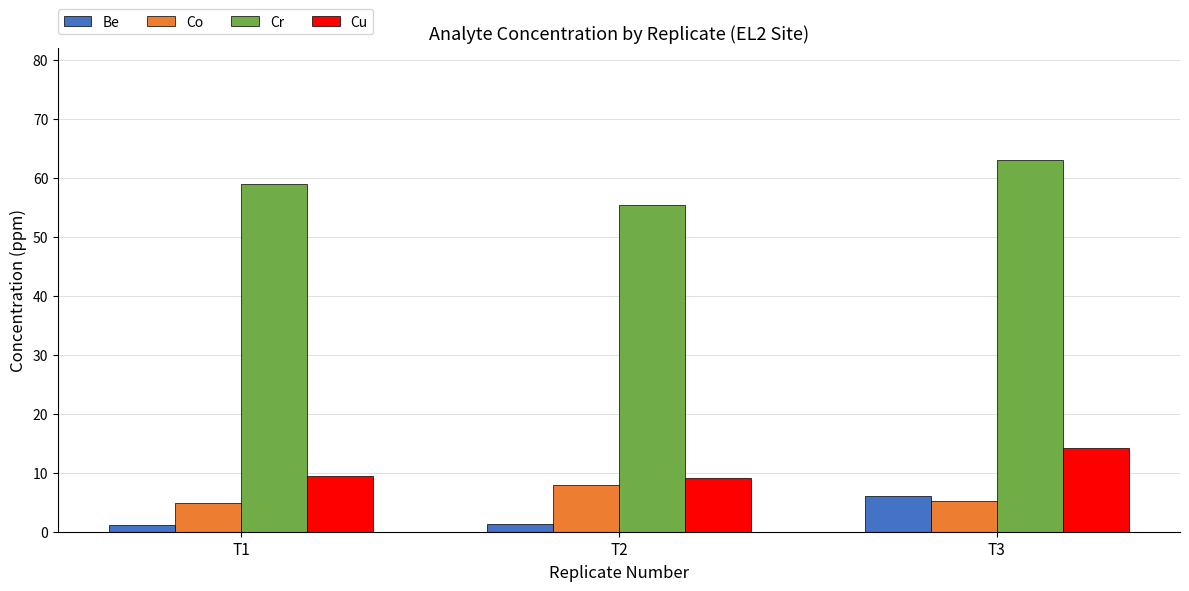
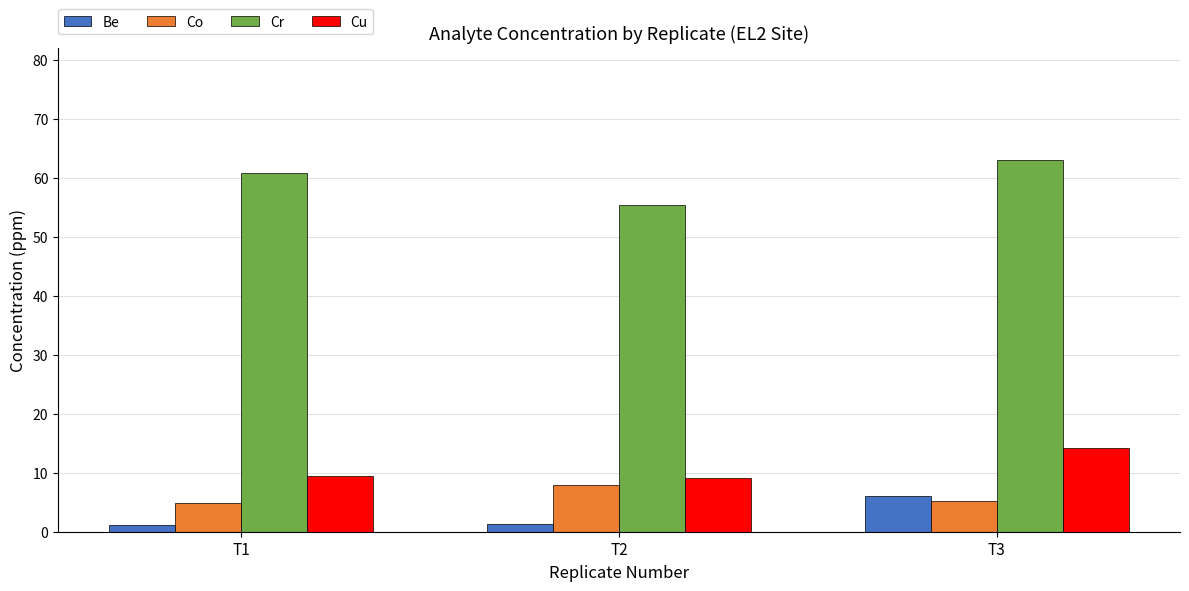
Cr, T1: 59 -> 61
